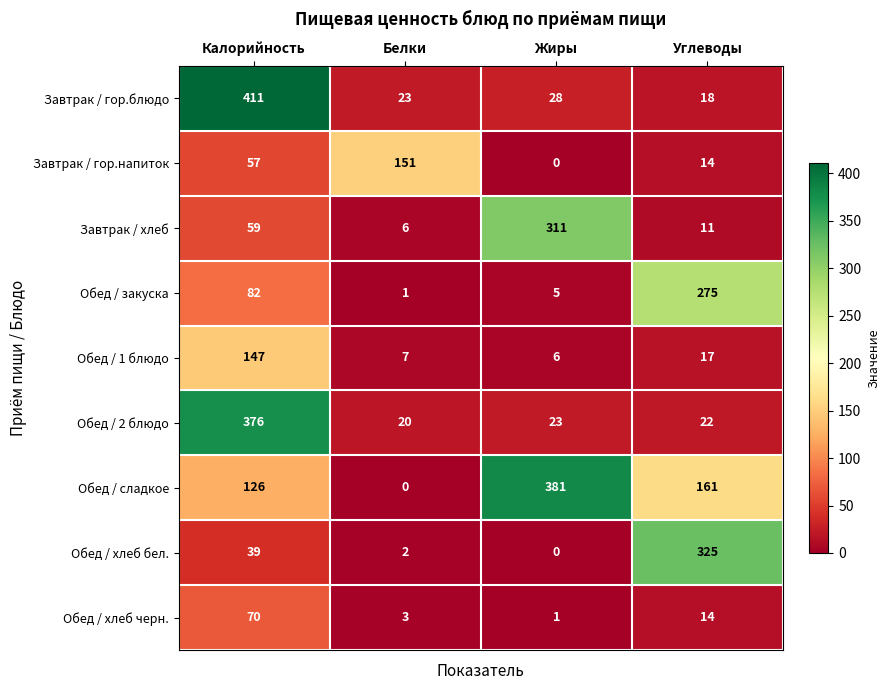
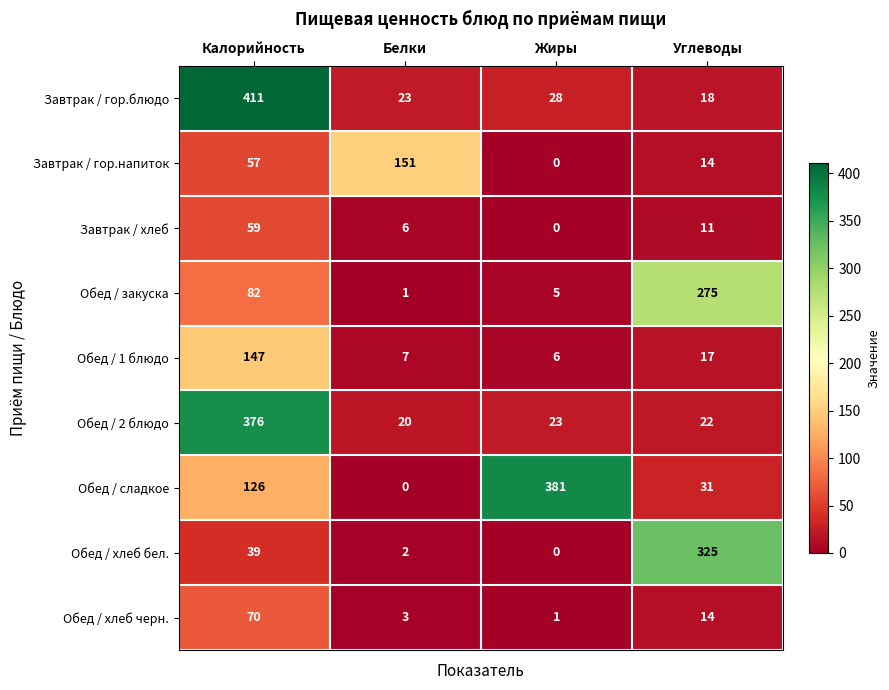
Завтрак / хлеб, Жиры: 311 -> 0
Обед / сладкое, Углеводы: 161 -> 31
